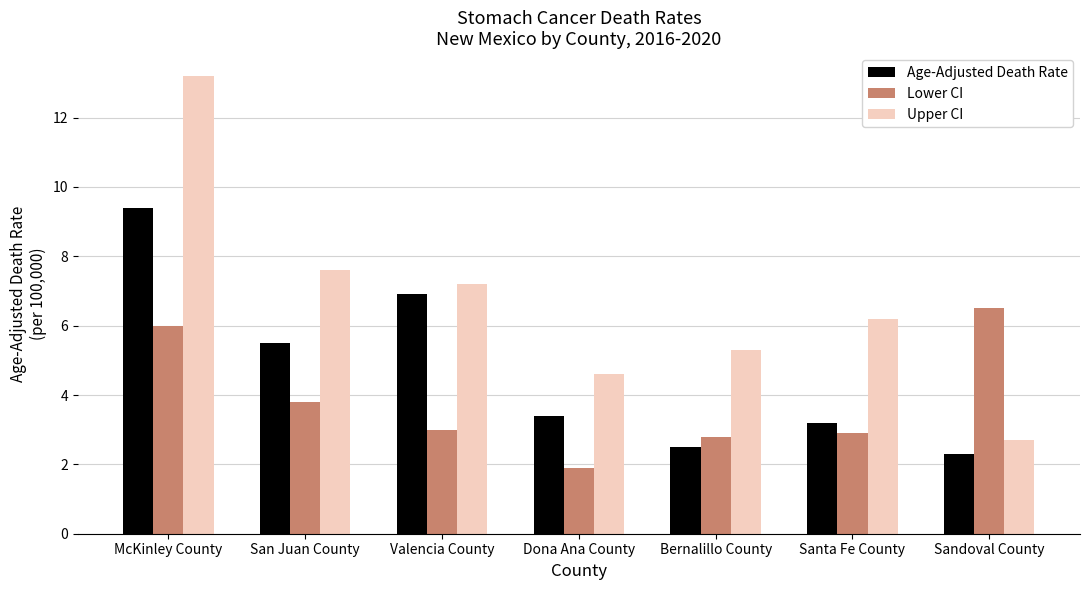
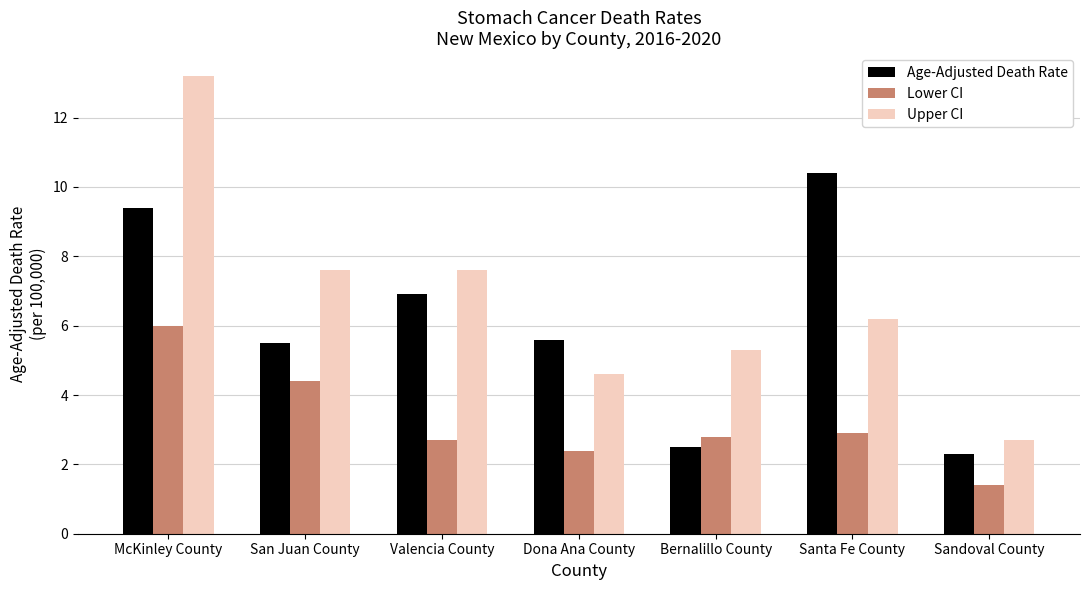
Lower CI, San Juan County: 3.8 -> 4.4
Lower CI, Valencia County: 3.0 -> 2.7
Upper CI, Valencia County: 7.2 -> 7.6
Age-Adjusted Death Rate, Dona Ana County: 3.4 -> 5.6
Lower CI, Dona Ana County: 1.9 -> 2.4
Age-Adjusted Death Rate, Santa Fe County: 3.2 -> 10.4
Lower CI, Sandoval County: 6.5 -> 1.4
